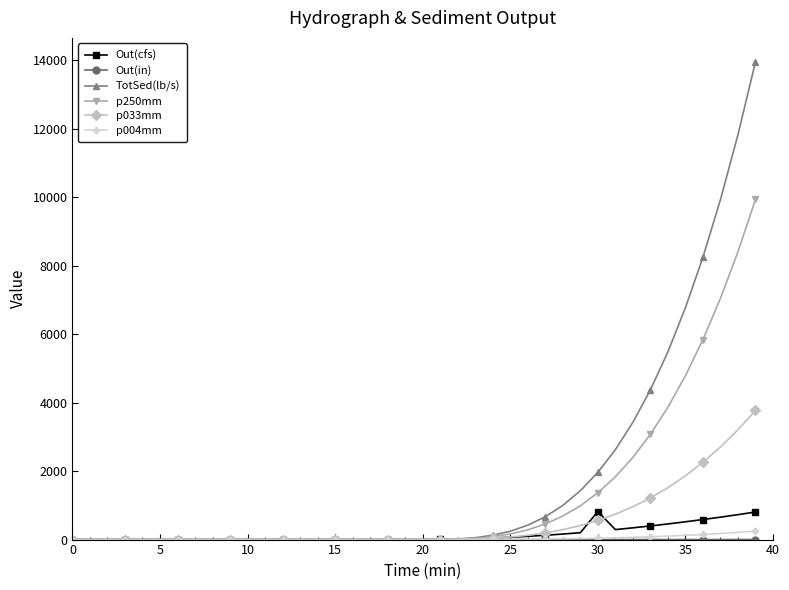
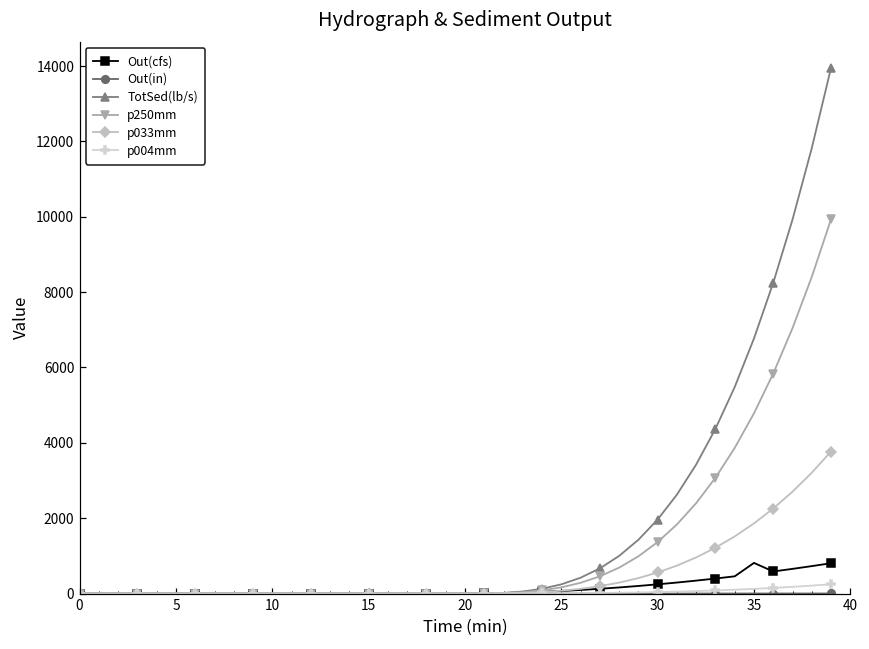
Out(cfs), 30: 800 -> 200
Out(cfs), 35: 500 -> 800
